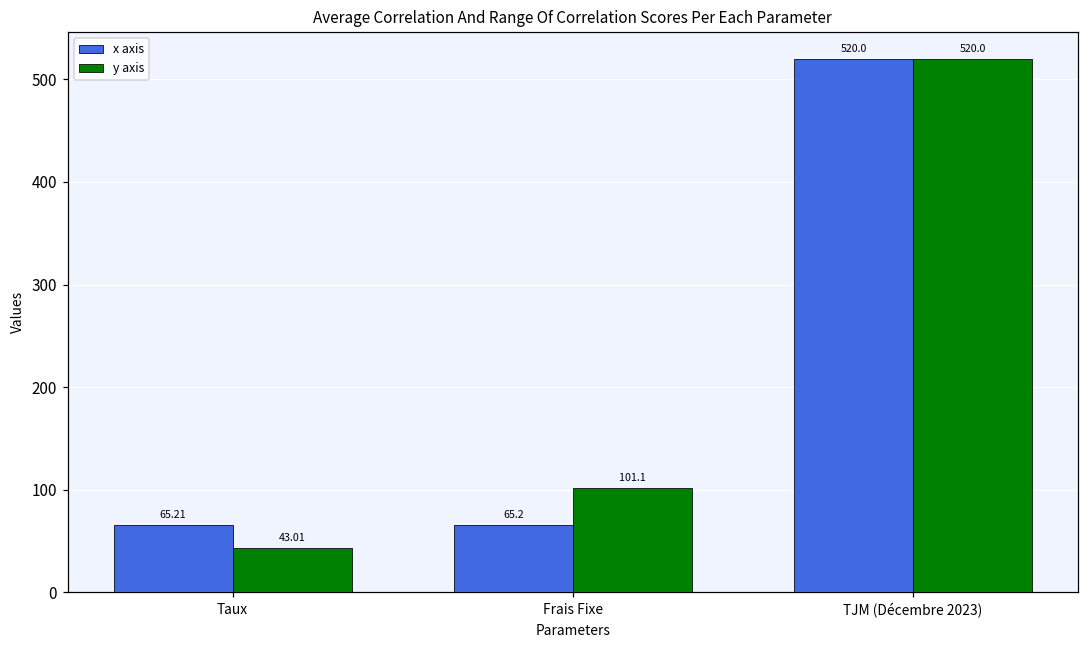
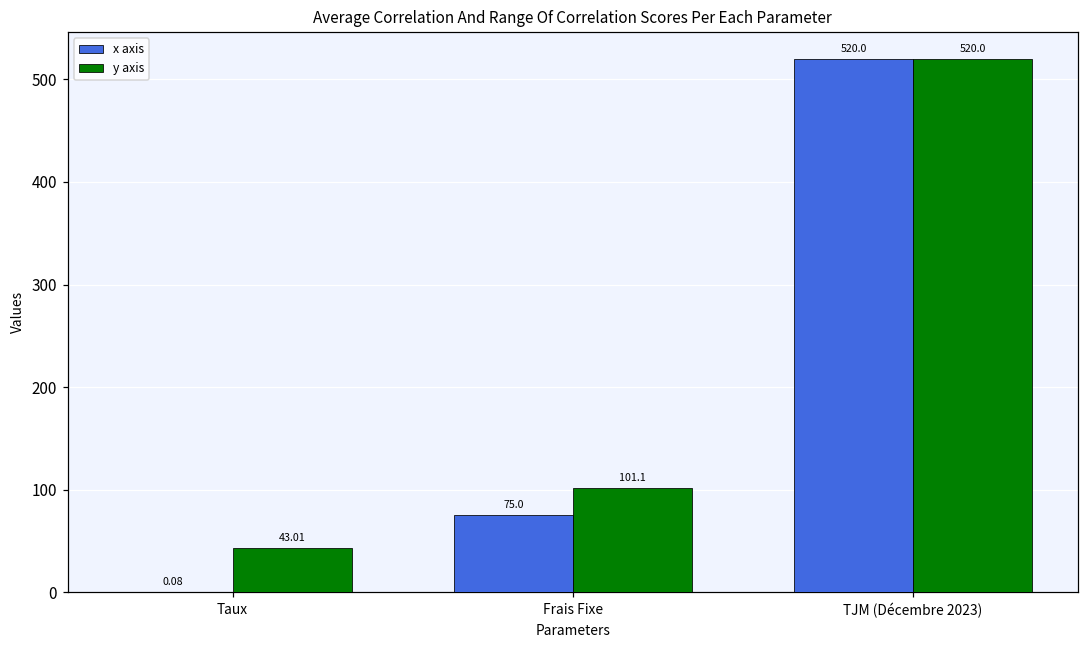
x axis, Taux: 65.21 -> 0.08
x axis, Frais Fixe: 65.2 -> 75.0
